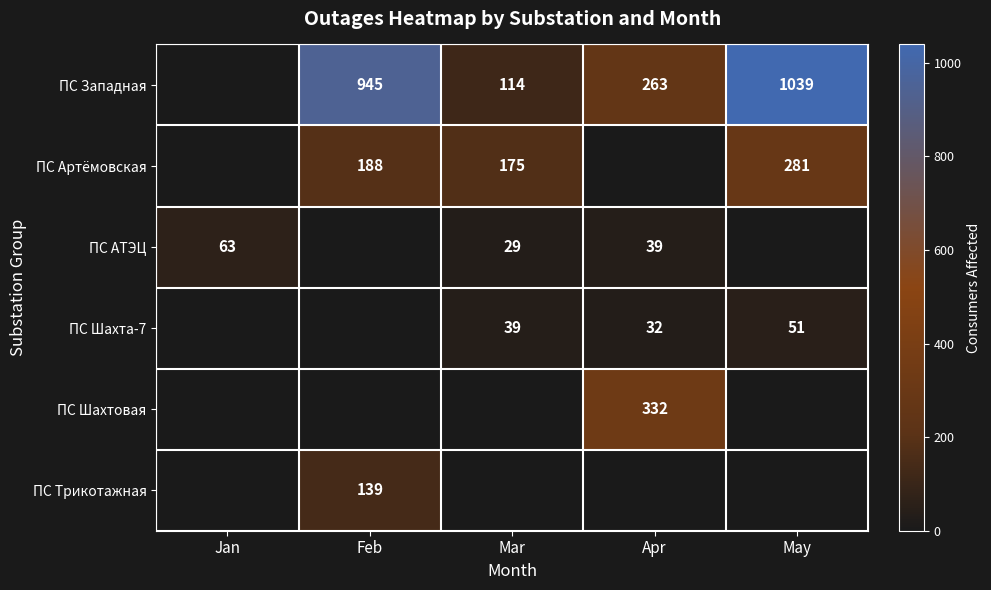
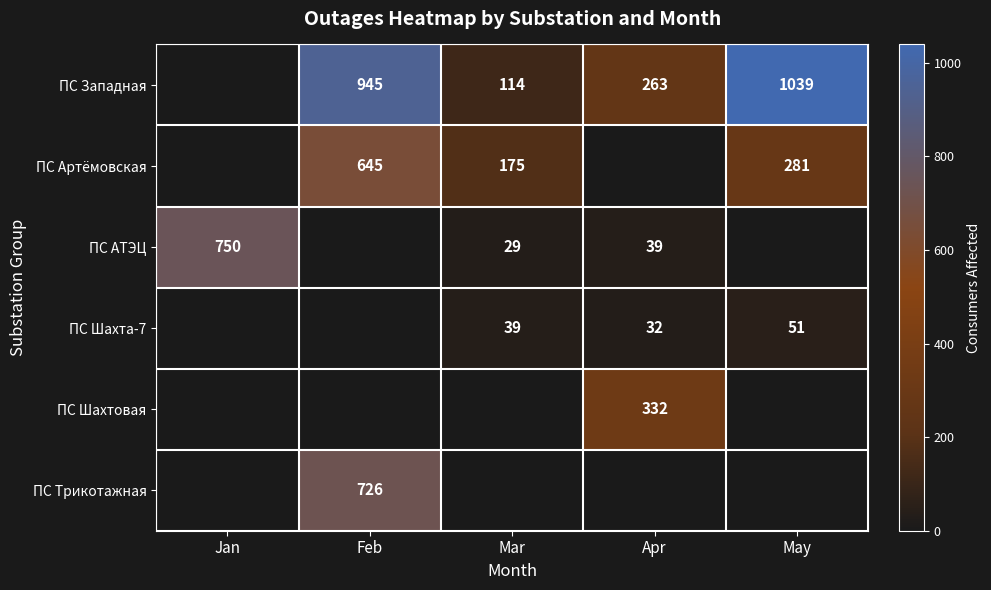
ПС Артёмовская, Feb: 188 -> 645
ПС АТЭЦ, Jan: 63 -> 750
ПС Трикотажная, Feb: 139 -> 726
